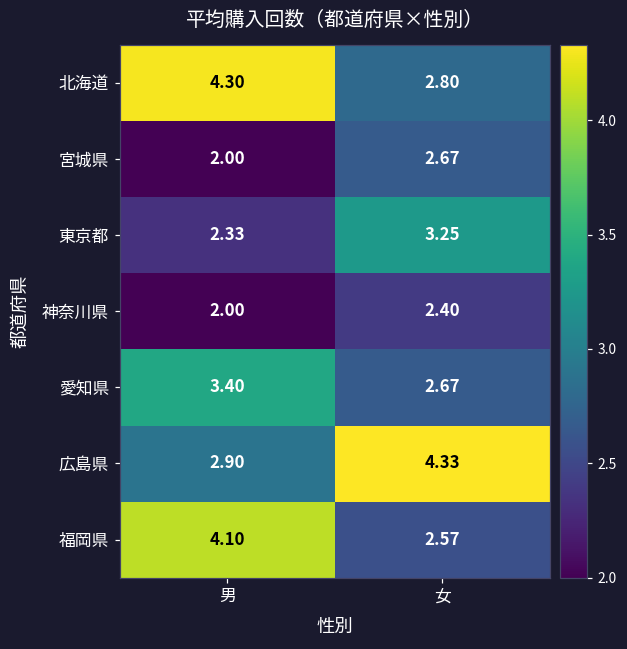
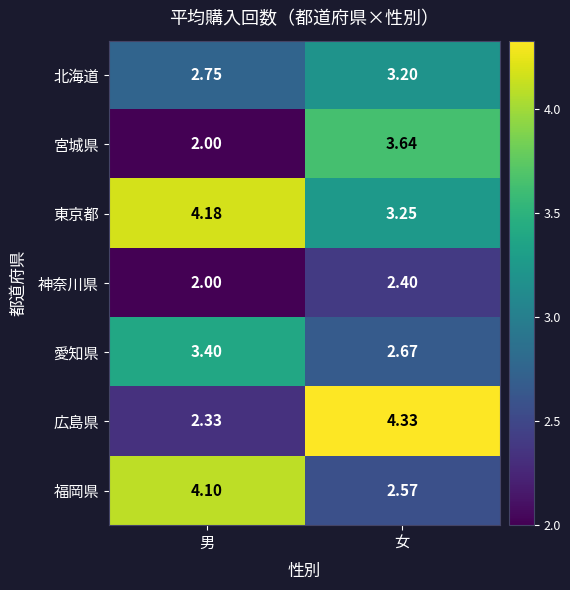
北海道, 男: 4.30 -> 2.75
北海道, 女: 2.80 -> 3.20
宮城県, 女: 2.67 -> 3.64
東京都, 男: 2.33 -> 4.18
広島県, 男: 2.90 -> 2.33
